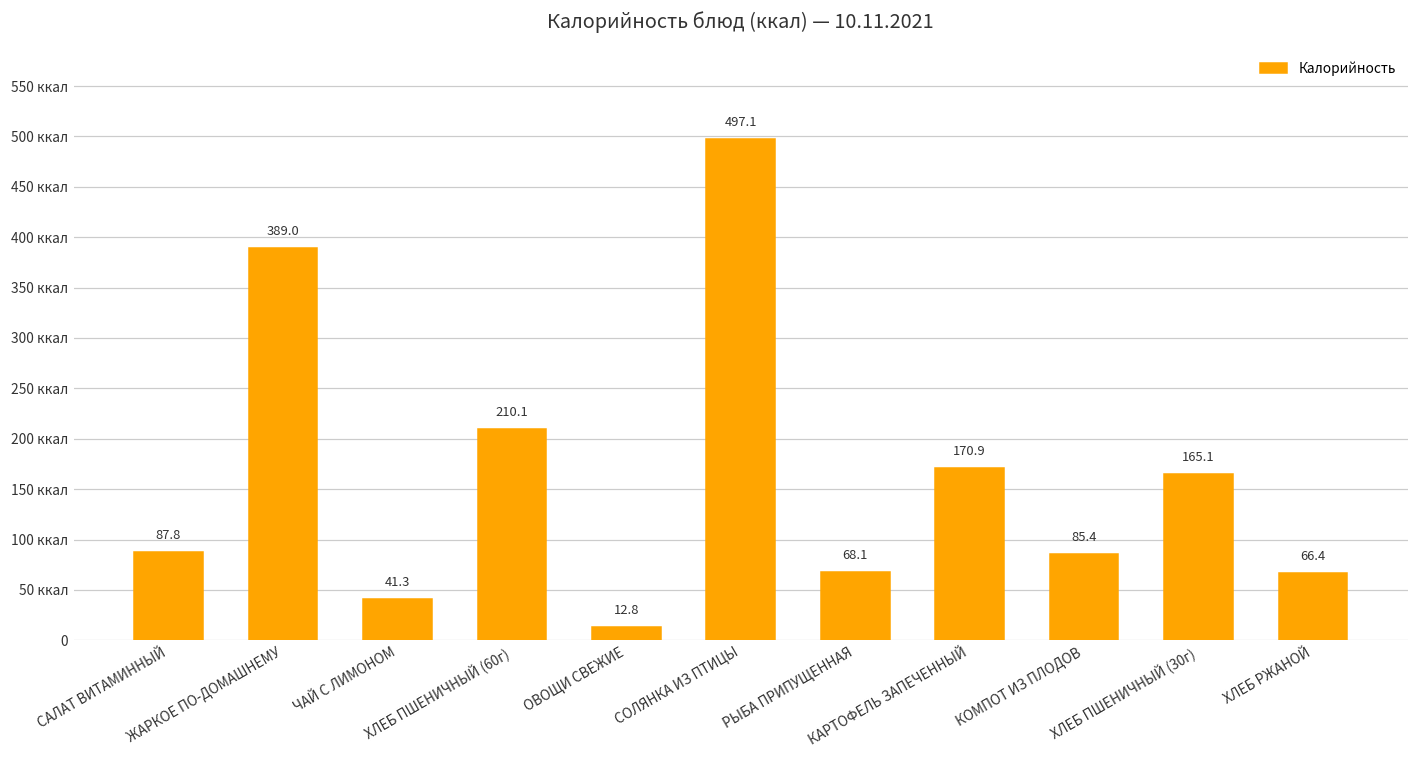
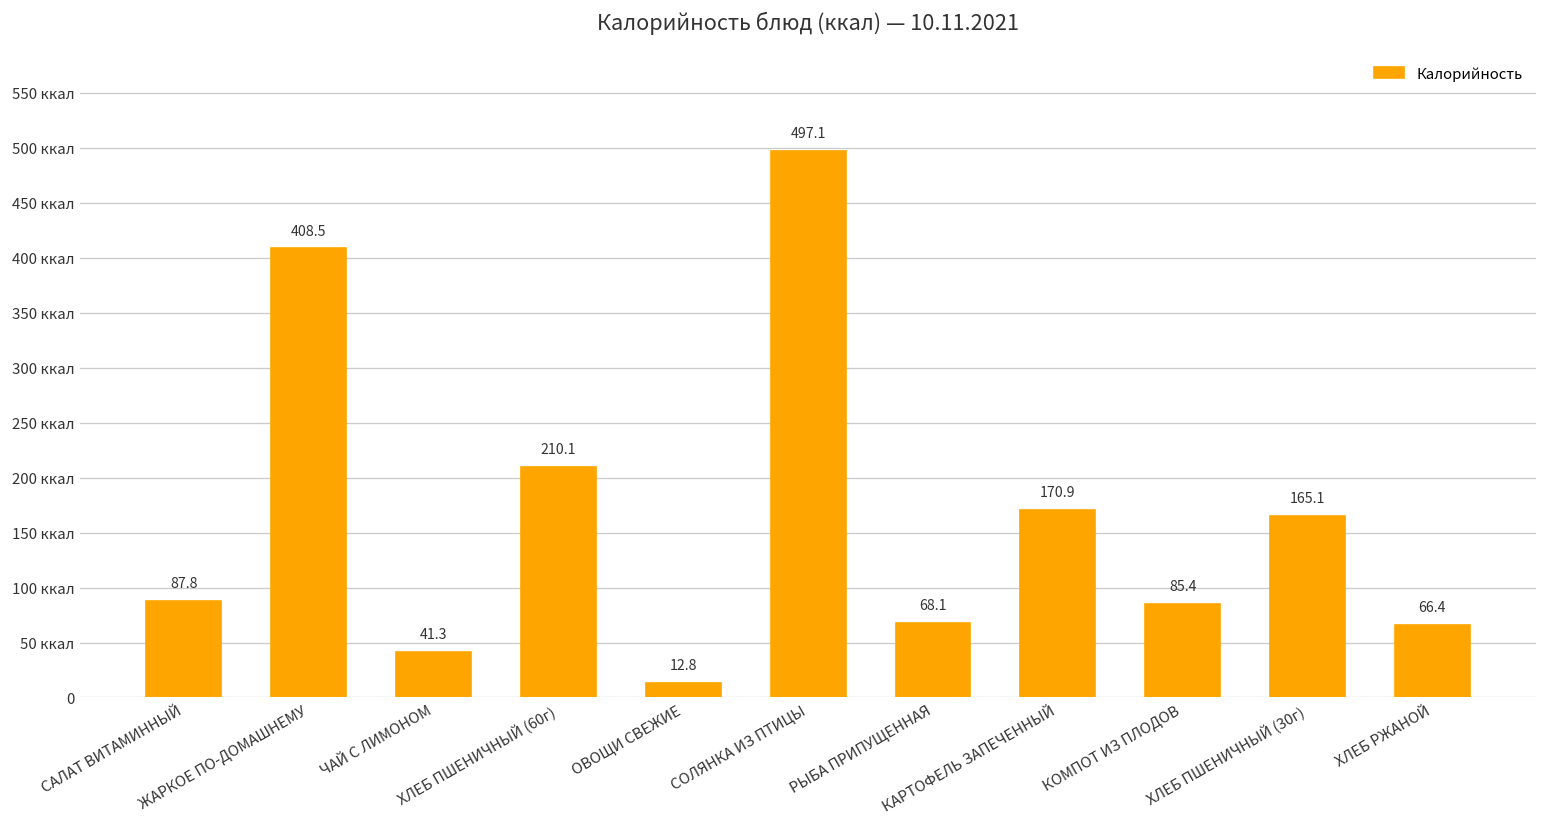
ЖАРКОЕ ПО-ДОМАШНЕМУ: 389.0 -> 408.5
